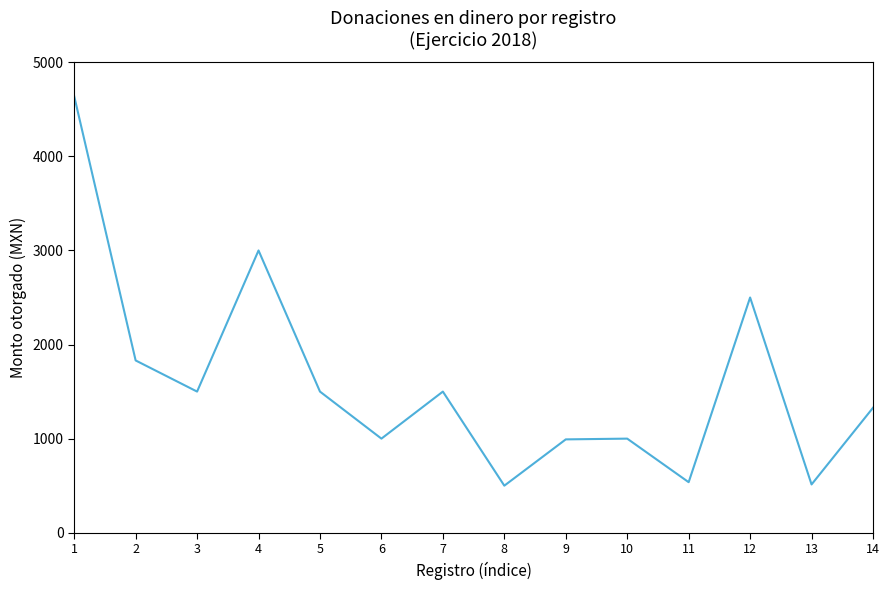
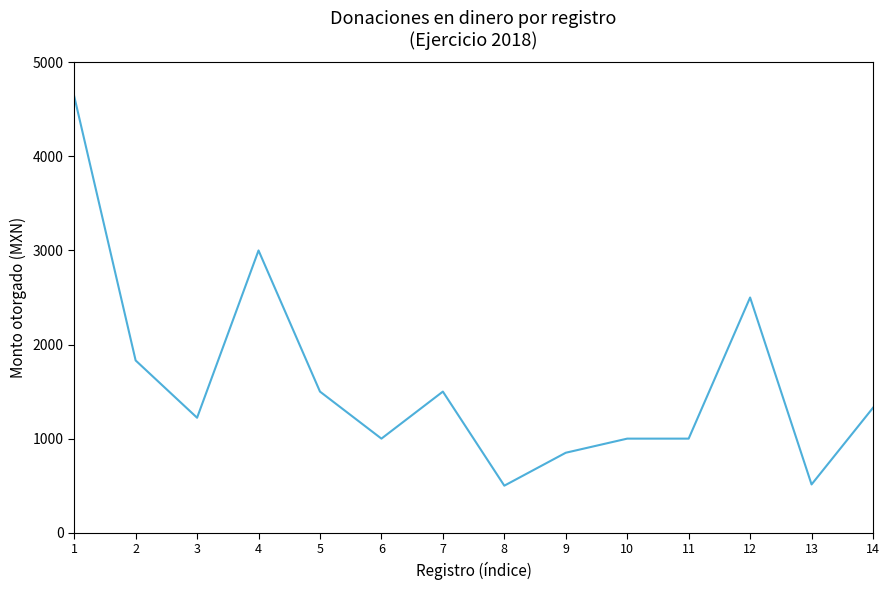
3: 1500 -> 1200
9: 1000 -> 900
11: 500 -> 1000
